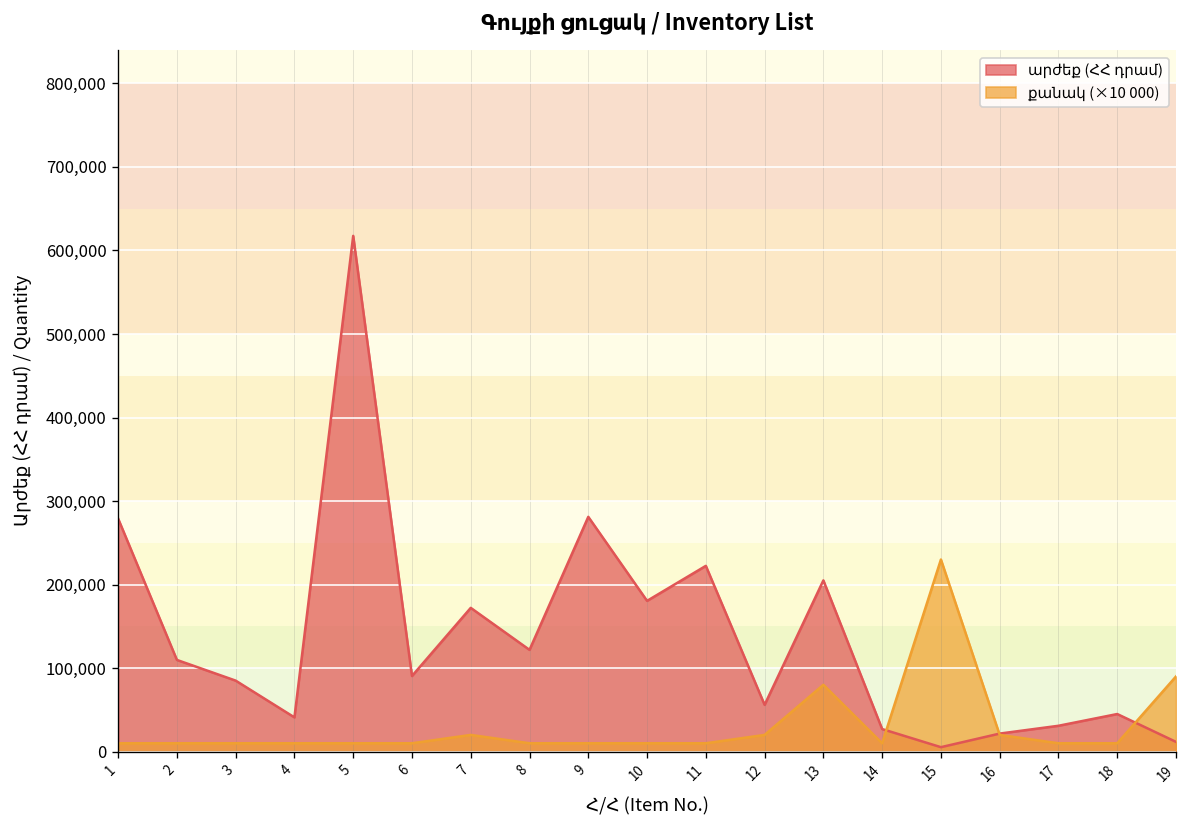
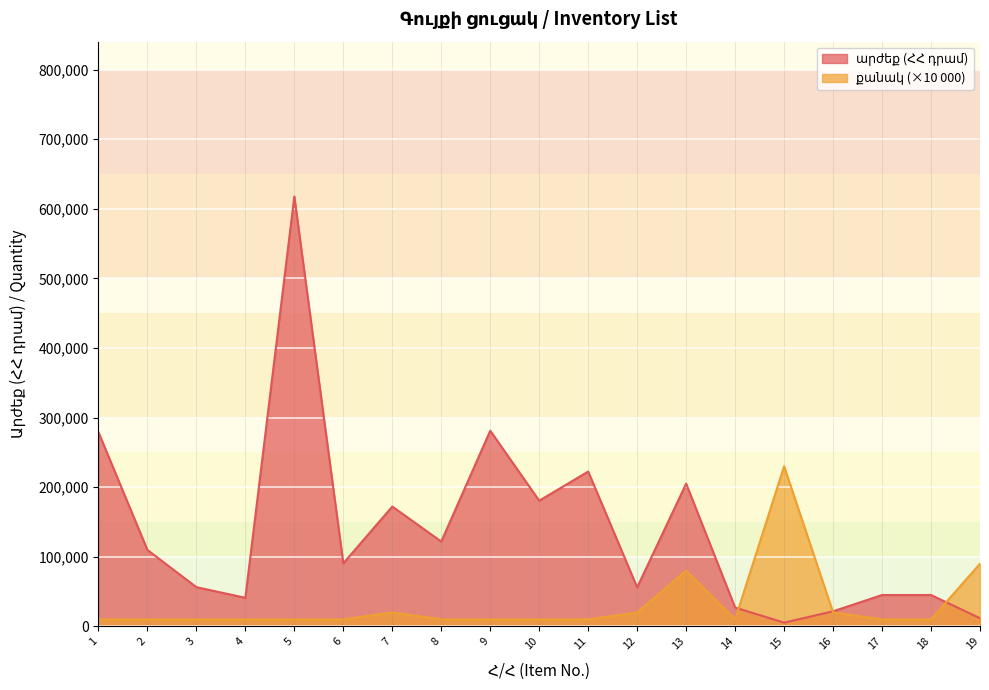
արժեք (ՀՀ դրամ), 3: 90,000 -> 60,000
արժեք (ՀՀ դրամ), 17: 30,000 -> 50,000
